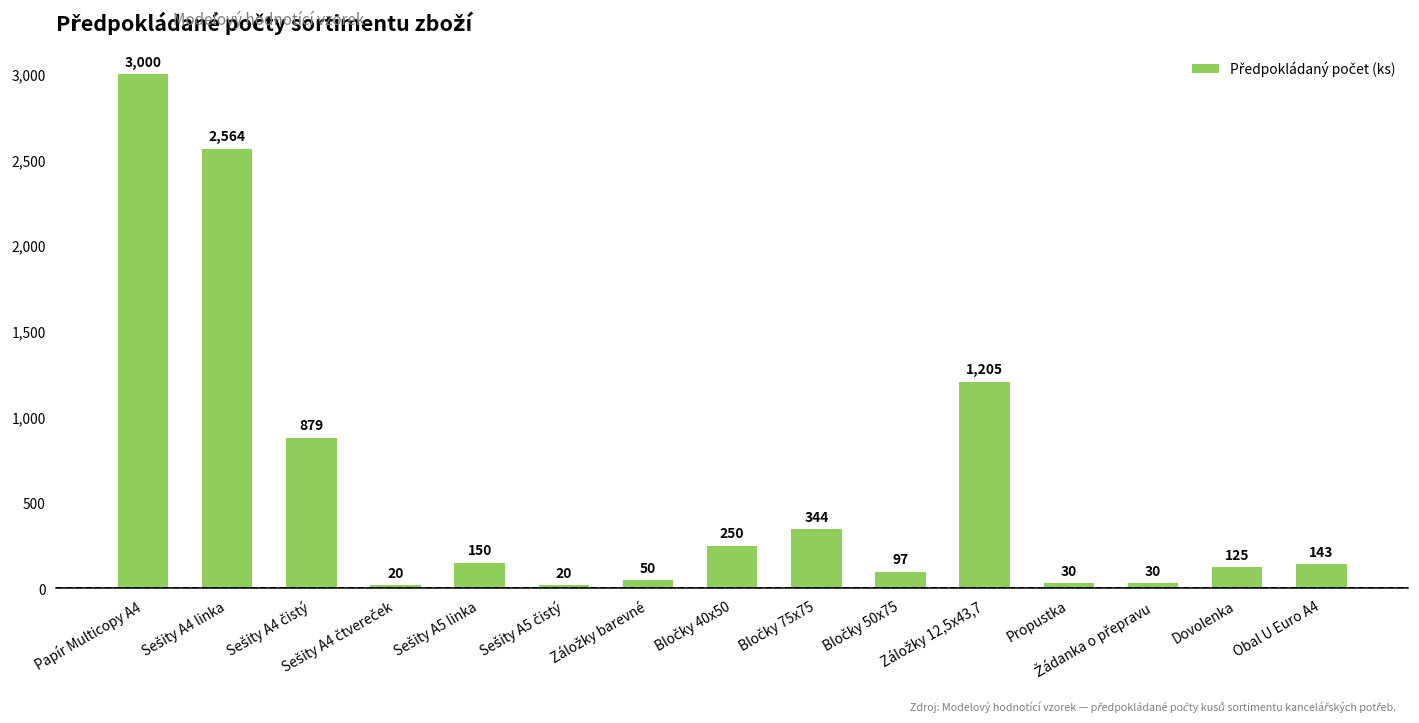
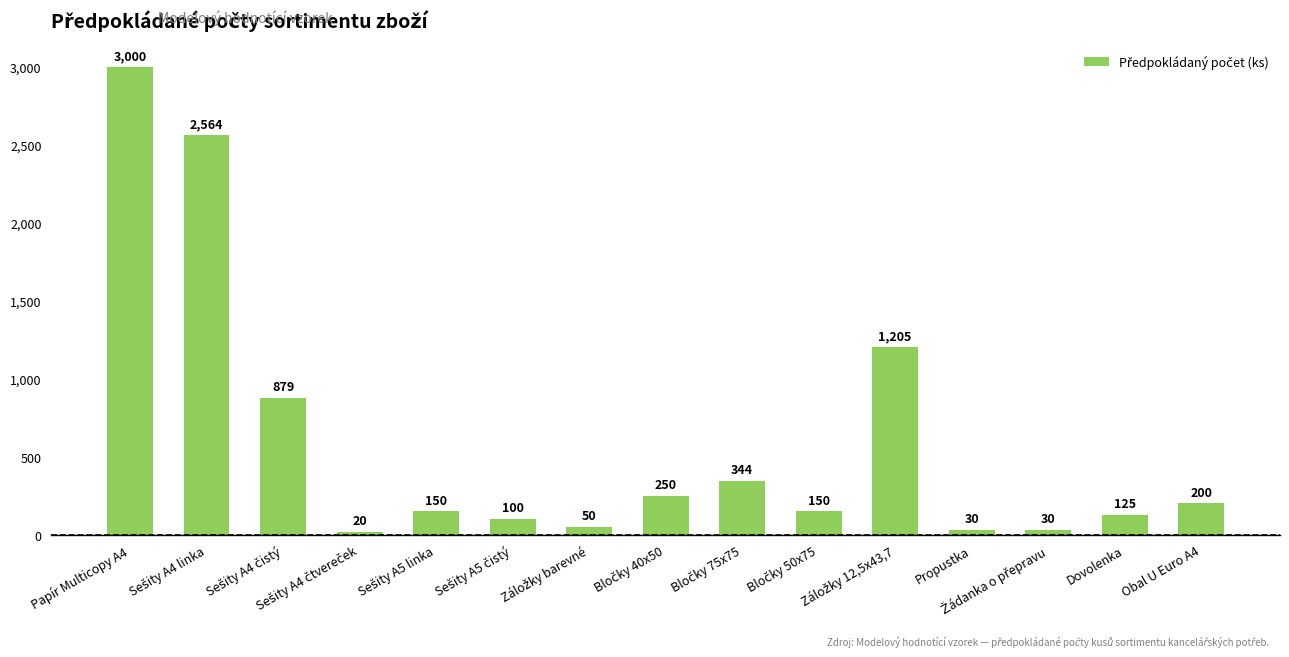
Sešity A5 čistý: 20 -> 100
Bločky 50x75: 97 -> 150
Obal U Euro A4: 143 -> 200
